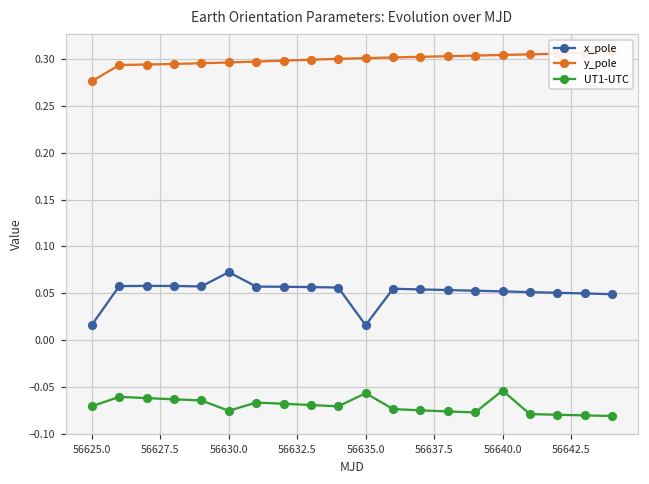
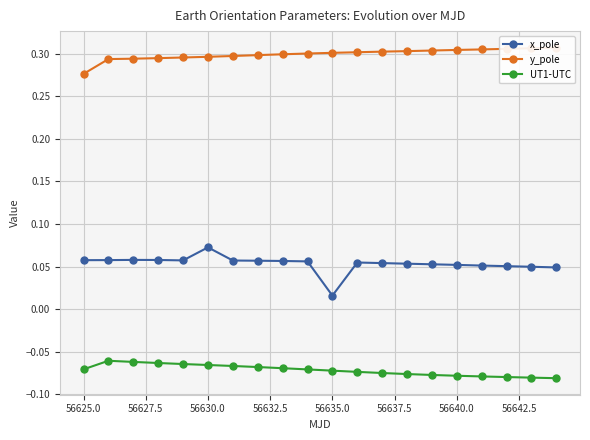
x_pole, 56625.0: 0.02 -> 0.06
UT1-UTC, 56630.0: -0.08 -> -0.07
UT1-UTC, 56635.0: -0.06 -> -0.07
UT1-UTC, 56640.0: -0.05 -> -0.08
